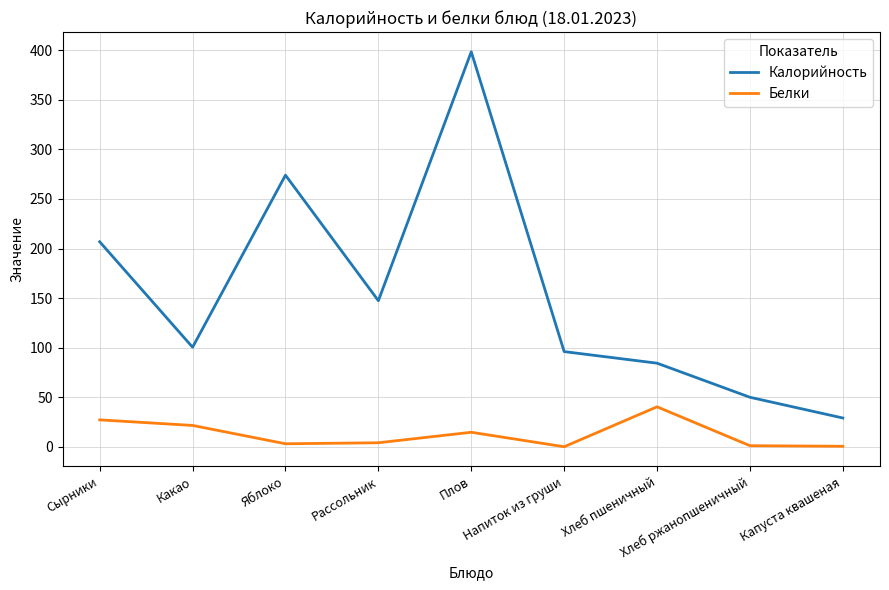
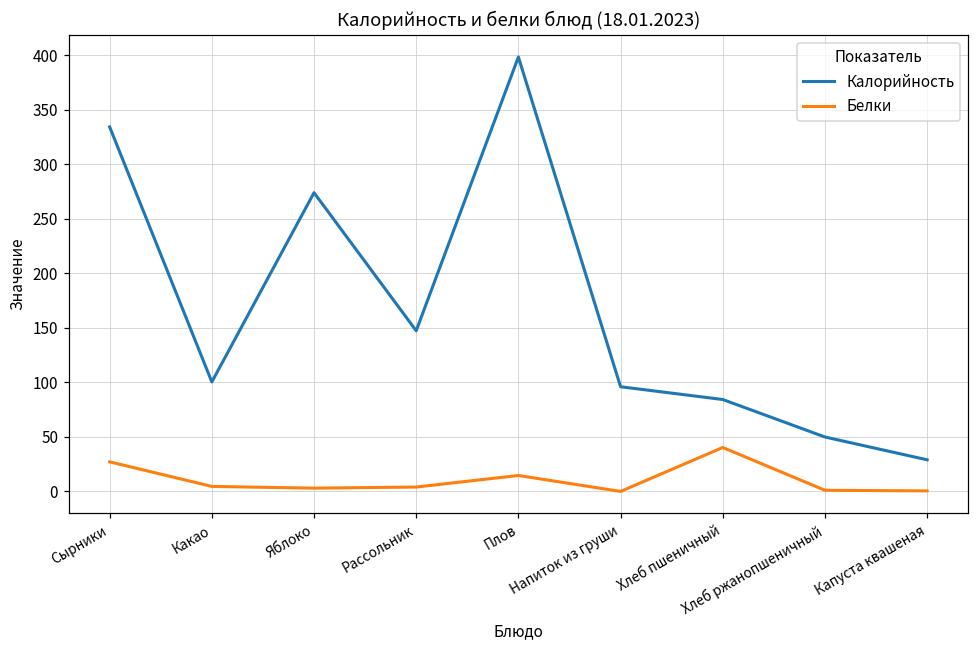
Калорийность, Сырники: 210 -> 330
Белки, Какао: 20 -> 0
